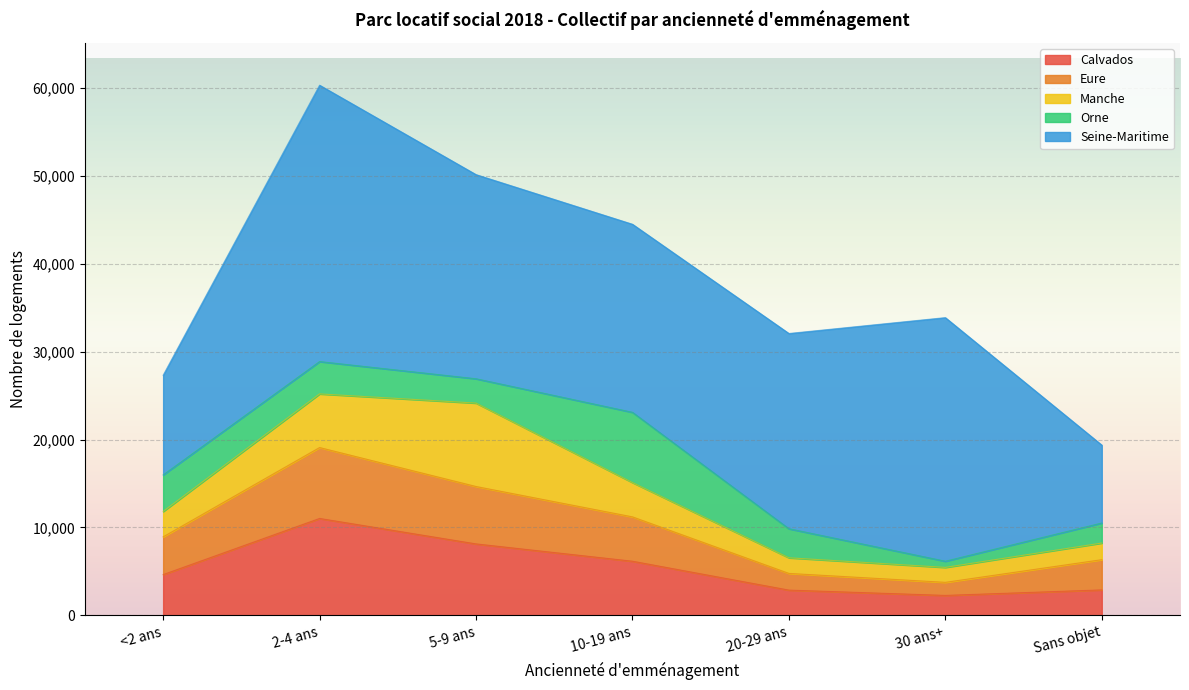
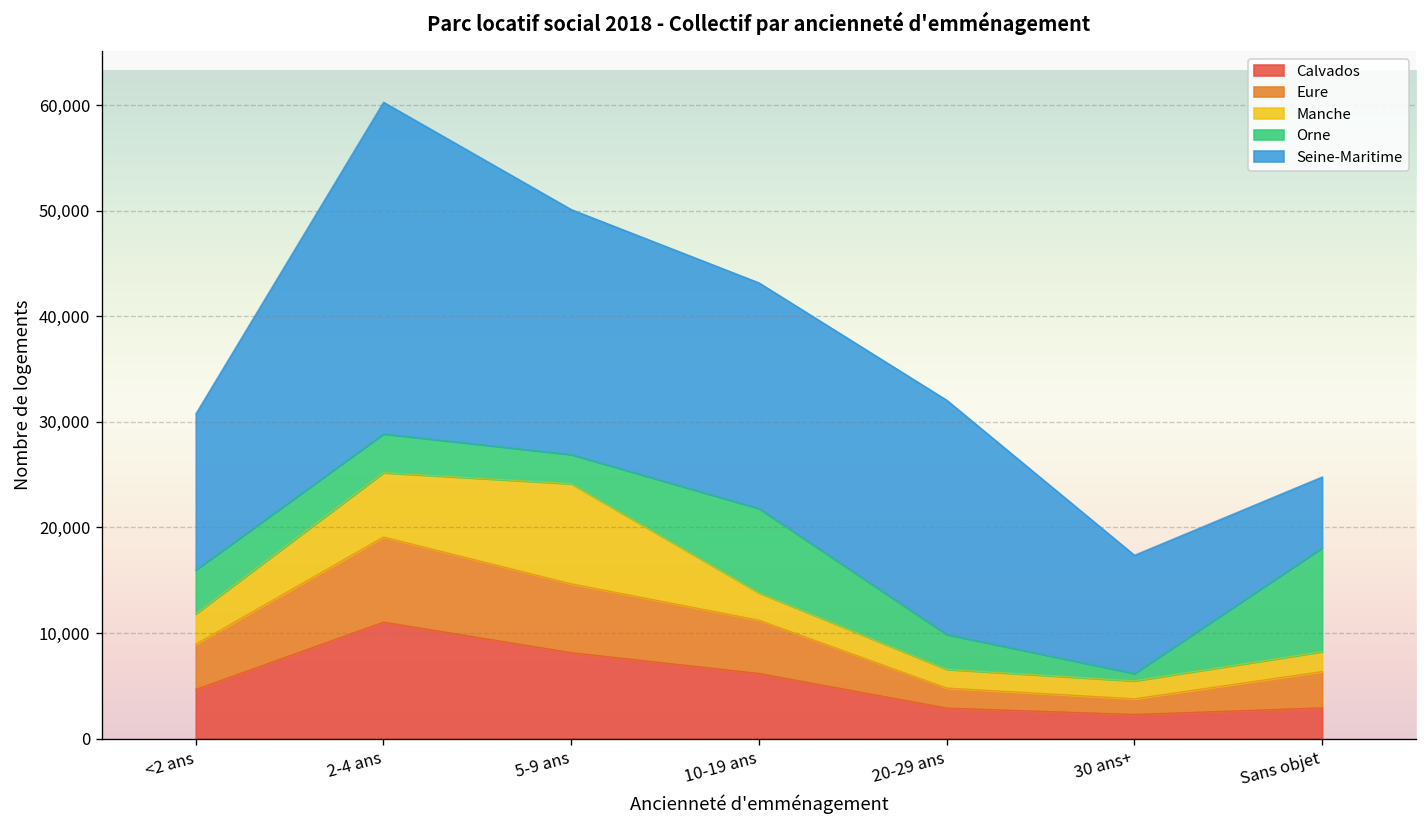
Seine-Maritime, <2 ans: 11,000 -> 15,000
Manche, 10-19 ans: 4,000 -> 3,000
Seine-Maritime, 30 ans+: 28,000 -> 11,000
Orne, Sans objet: 2,000 -> 10,000
Seine-Maritime, Sans objet: 9,000 -> 7,000
